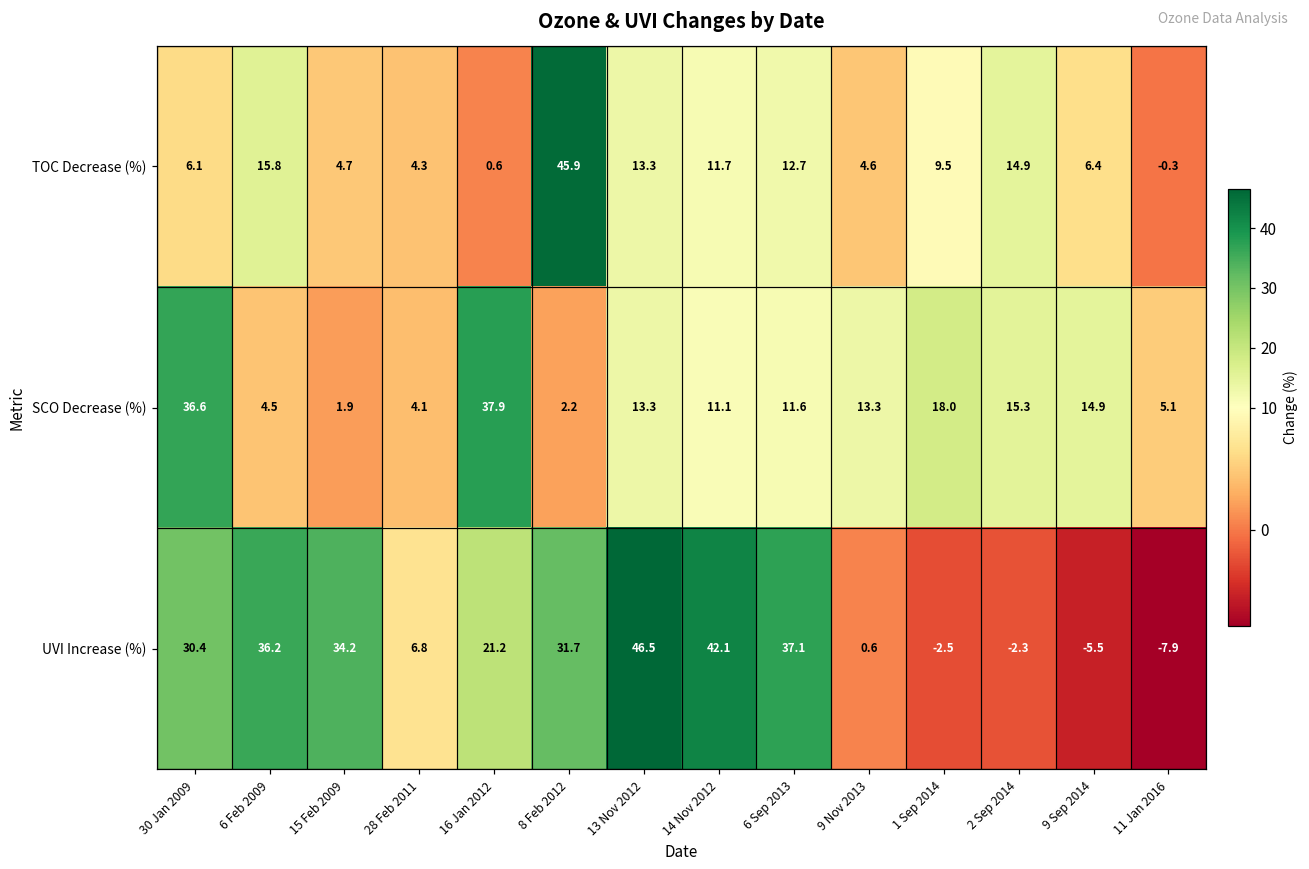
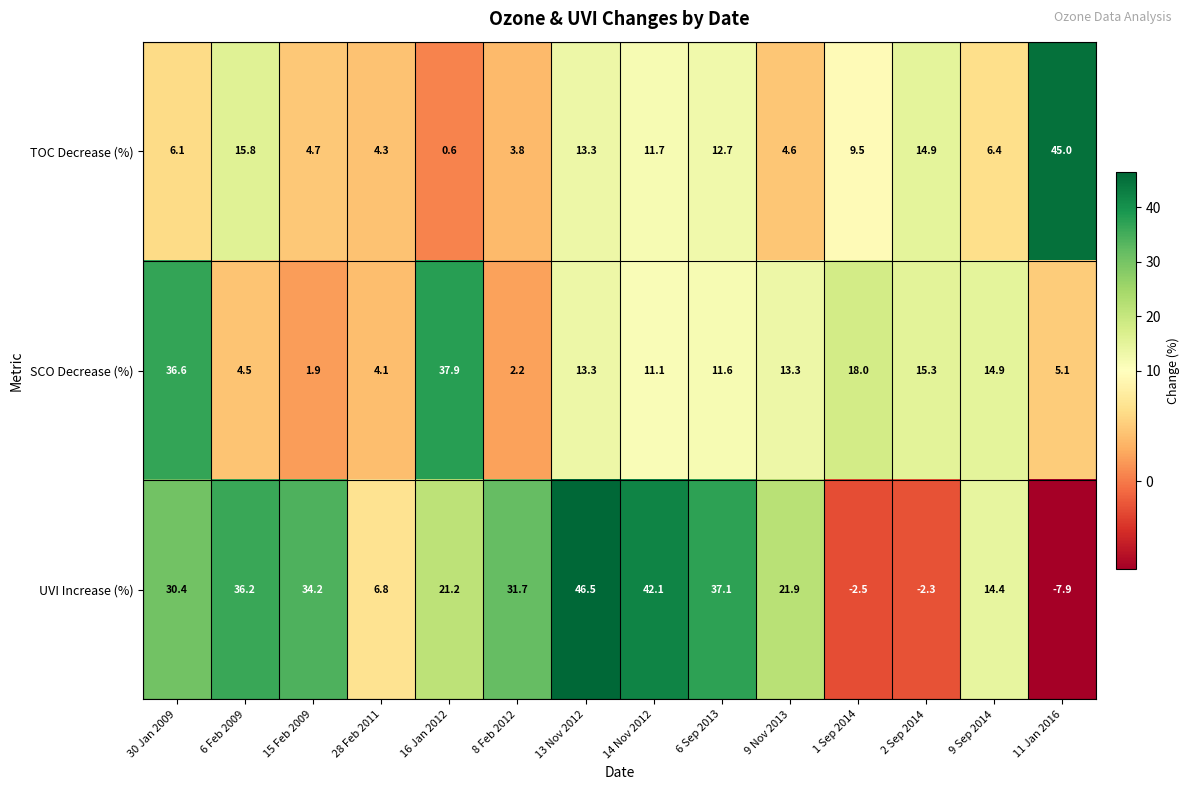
TOC Decrease (%), 8 Feb 2012: 45.9 -> 3.8
TOC Decrease (%), 11 Jan 2016: -0.3 -> 45.0
UVI Increase (%), 9 Nov 2013: 0.6 -> 21.9
UVI Increase (%), 9 Sep 2014: -5.5 -> 14.4
